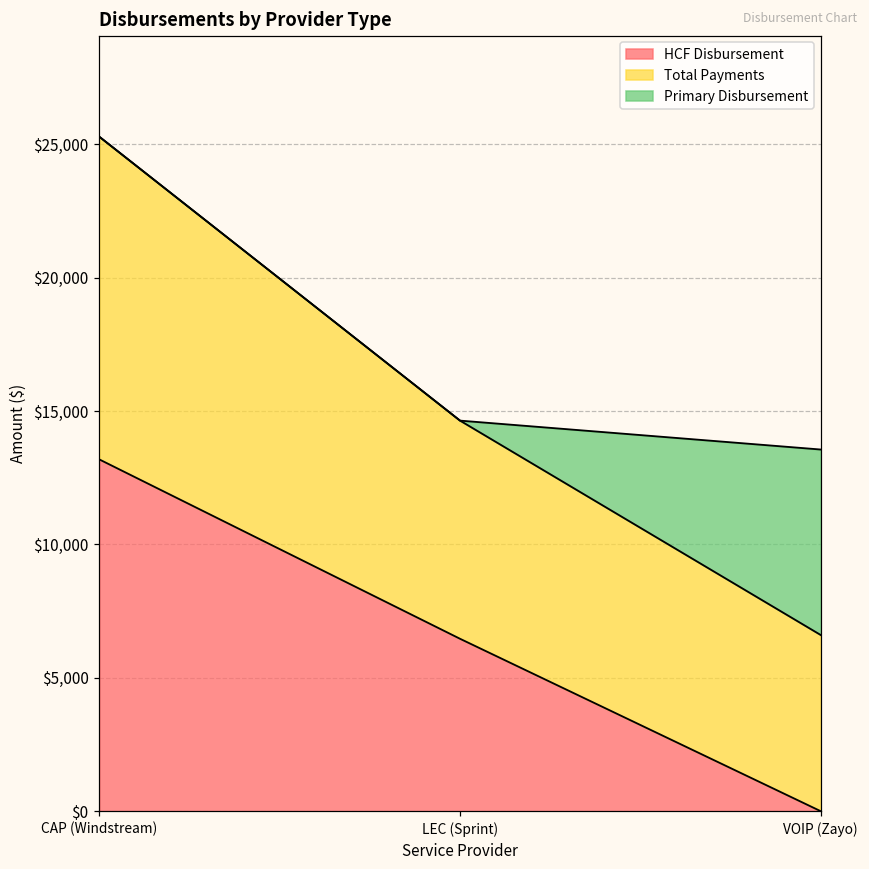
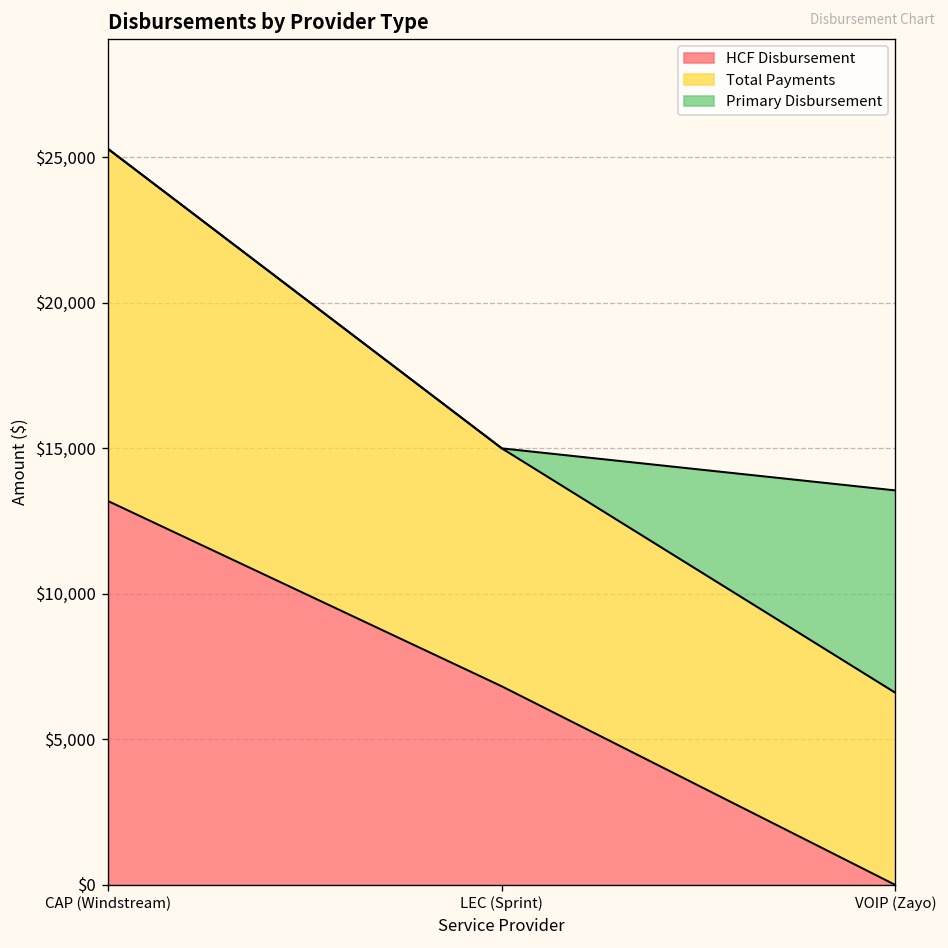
HCF Disbursement, LEC (Sprint): $6,500 -> $6,800
